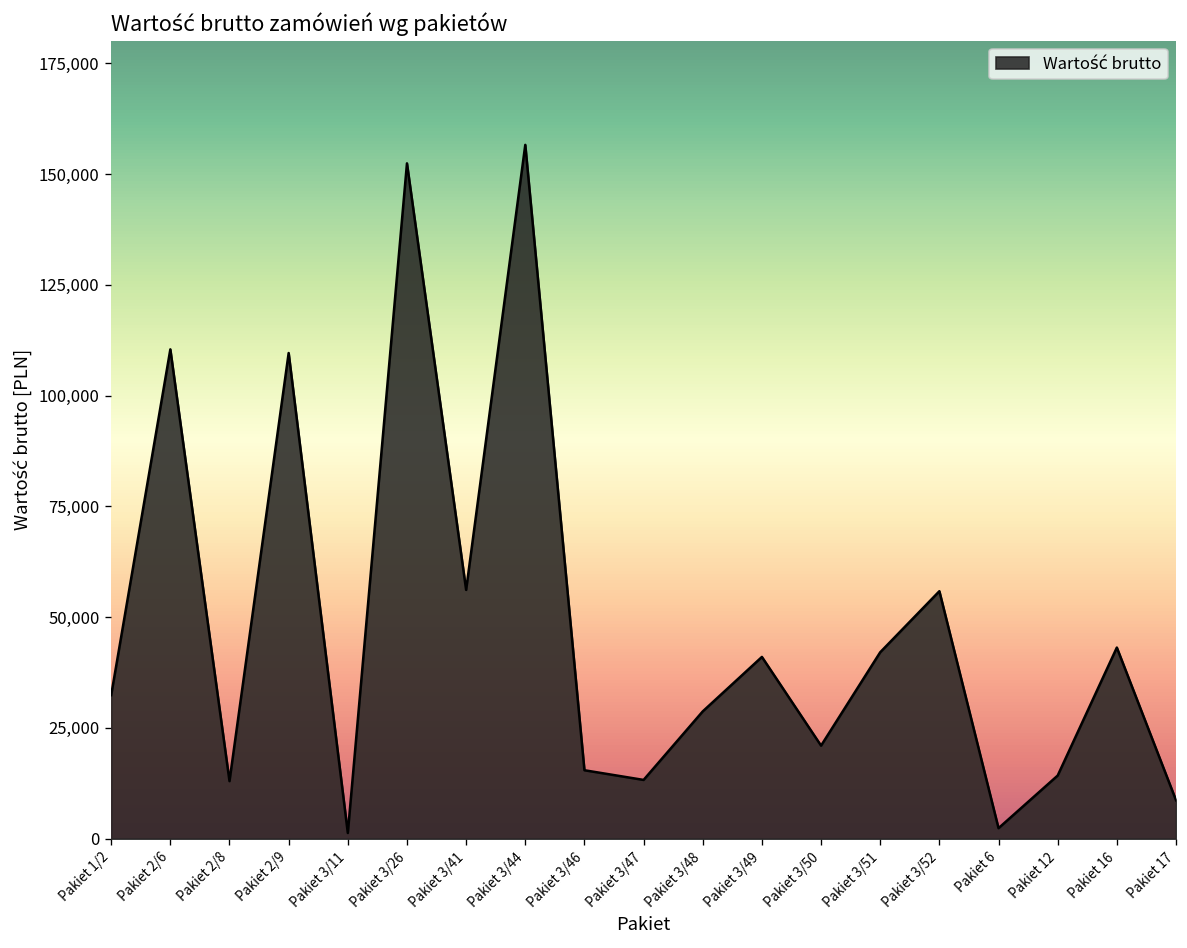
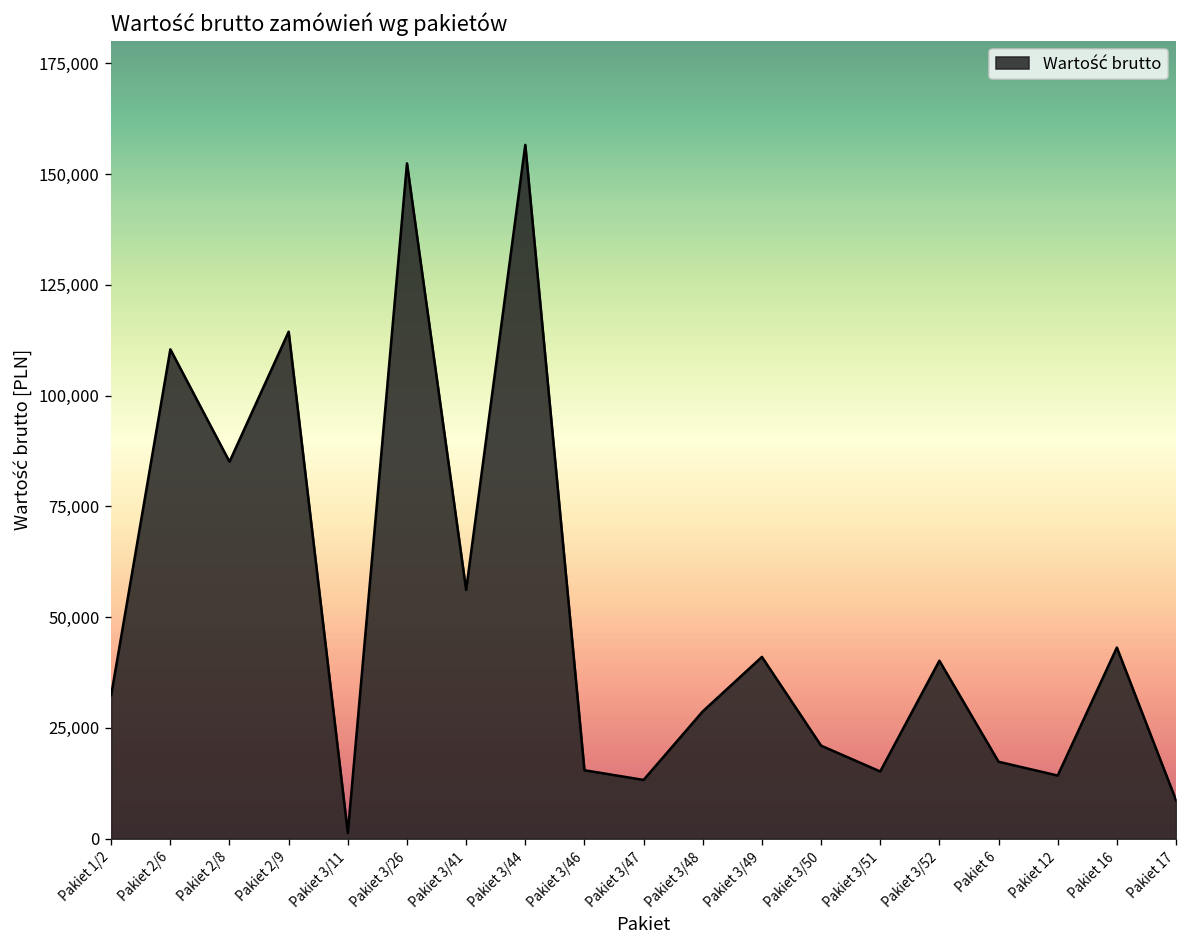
Pakiet 2/8: 13,000 -> 85,000
Pakiet 2/9: 110,000 -> 114,000
Pakiet 3/51: 42,000 -> 15,000
Pakiet 3/52: 56,000 -> 40,000
Pakiet 6: 2,000 -> 17,000
